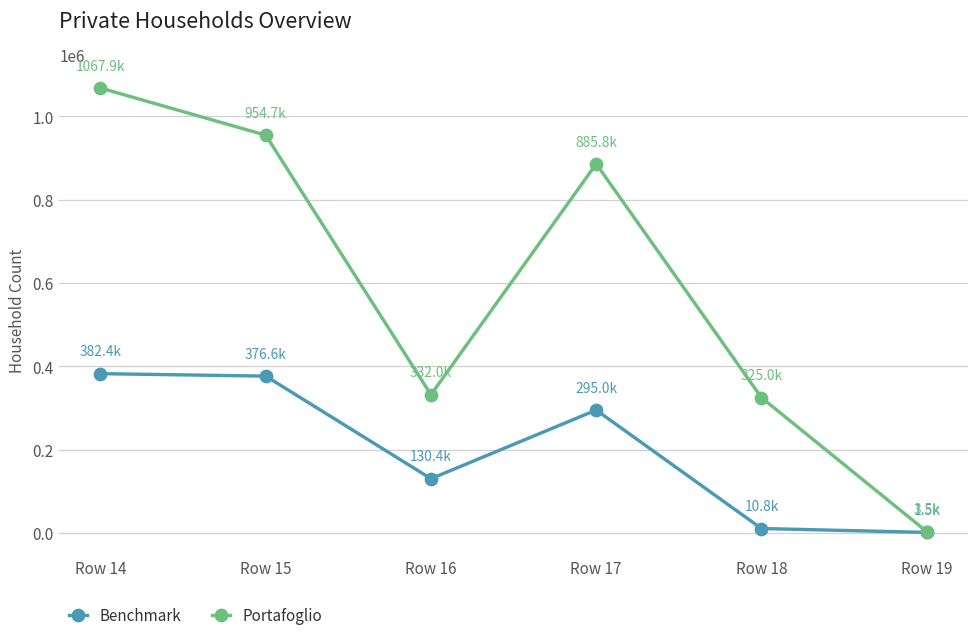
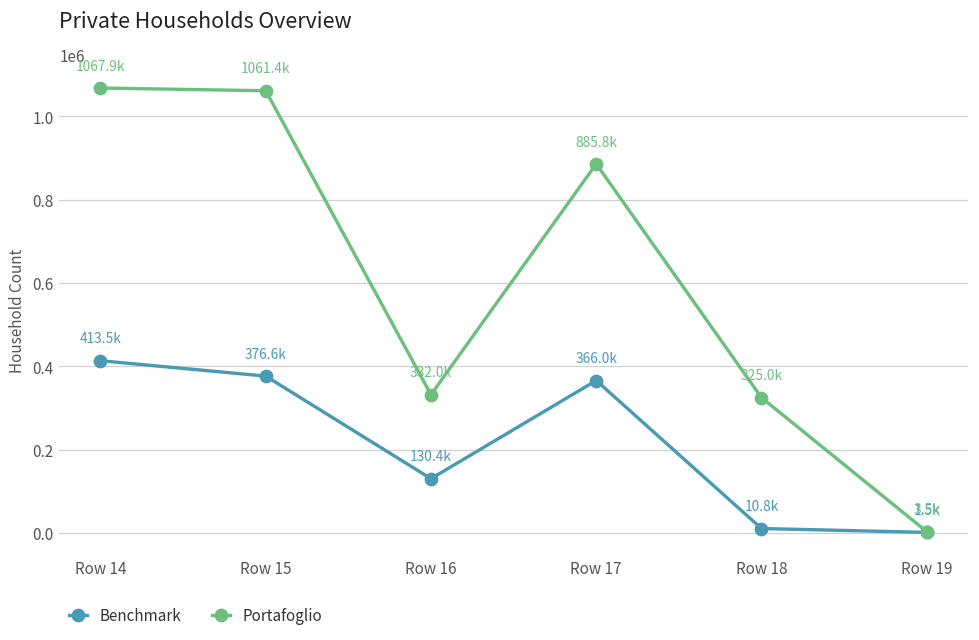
Benchmark, Row 14: 382.4k -> 413.5k
Portafoglio, Row 15: 954.7k -> 1061.4k
Benchmark, Row 17: 295.0k -> 366.0k
